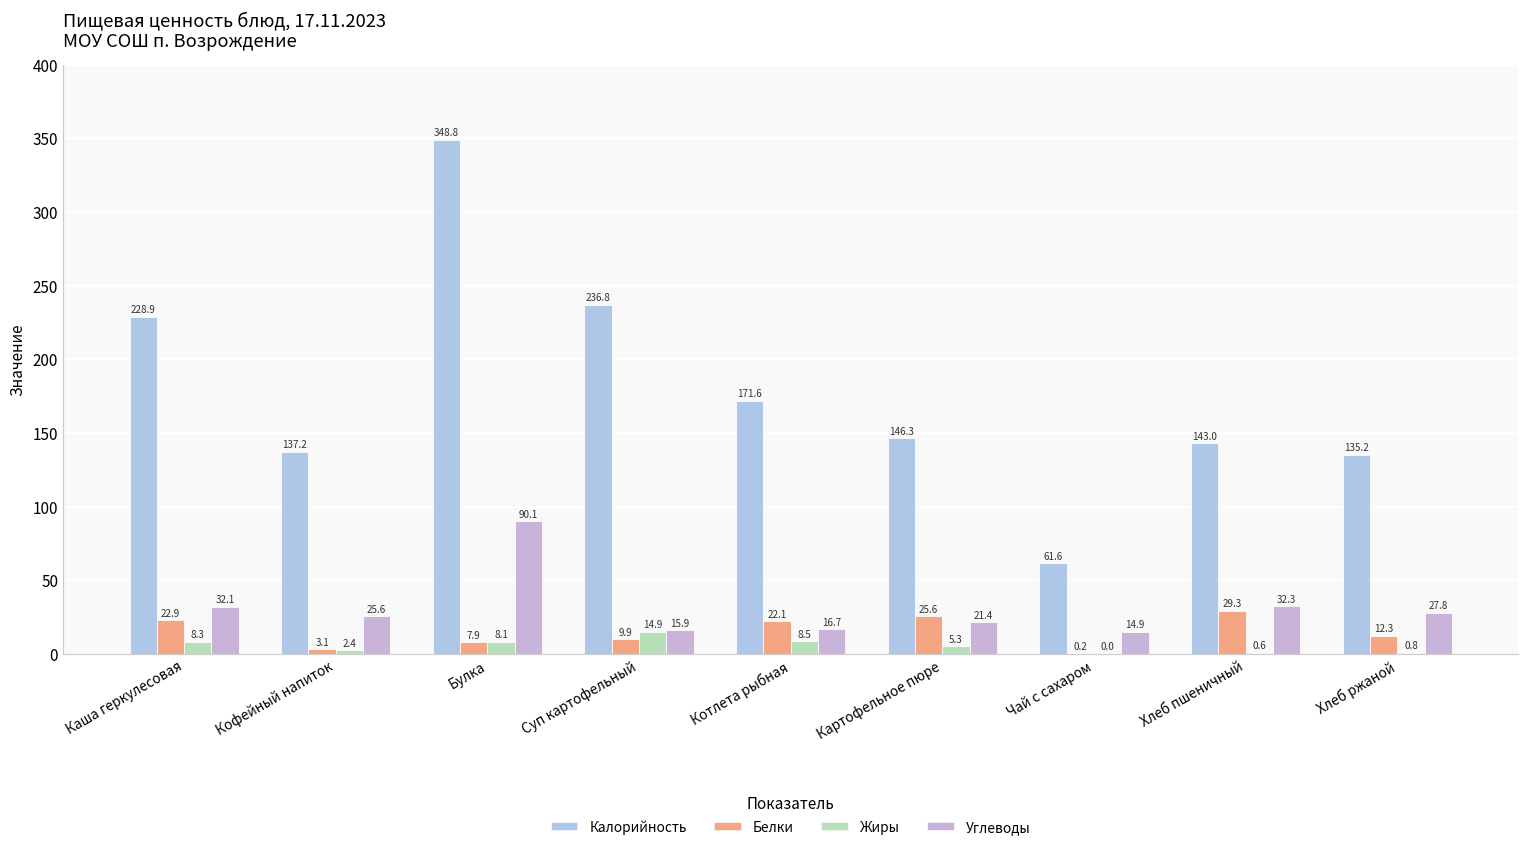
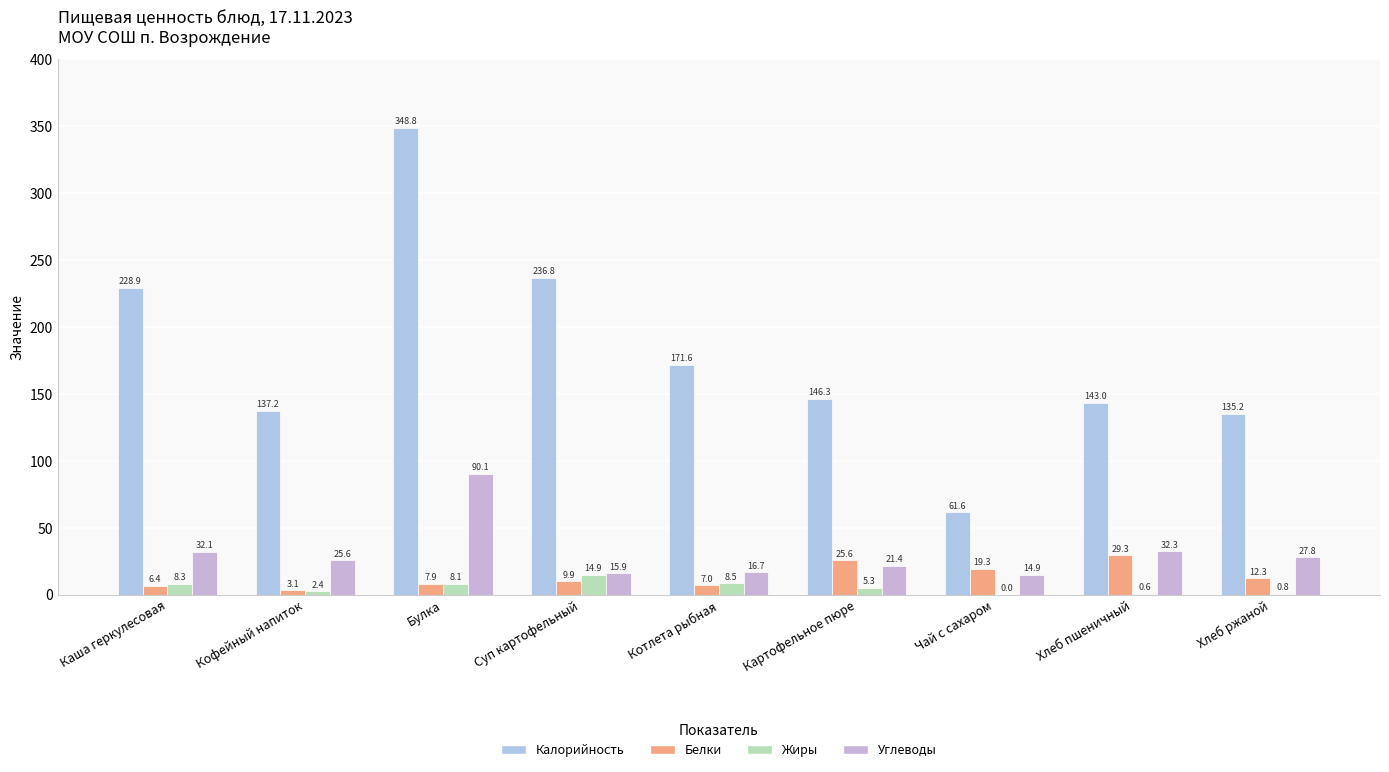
Белки, Каша геркулесовая: 22.9 -> 6.4
Белки, Котлета рыбная: 22.1 -> 7.0
Белки, Чай с сахаром: 0.2 -> 19.3
